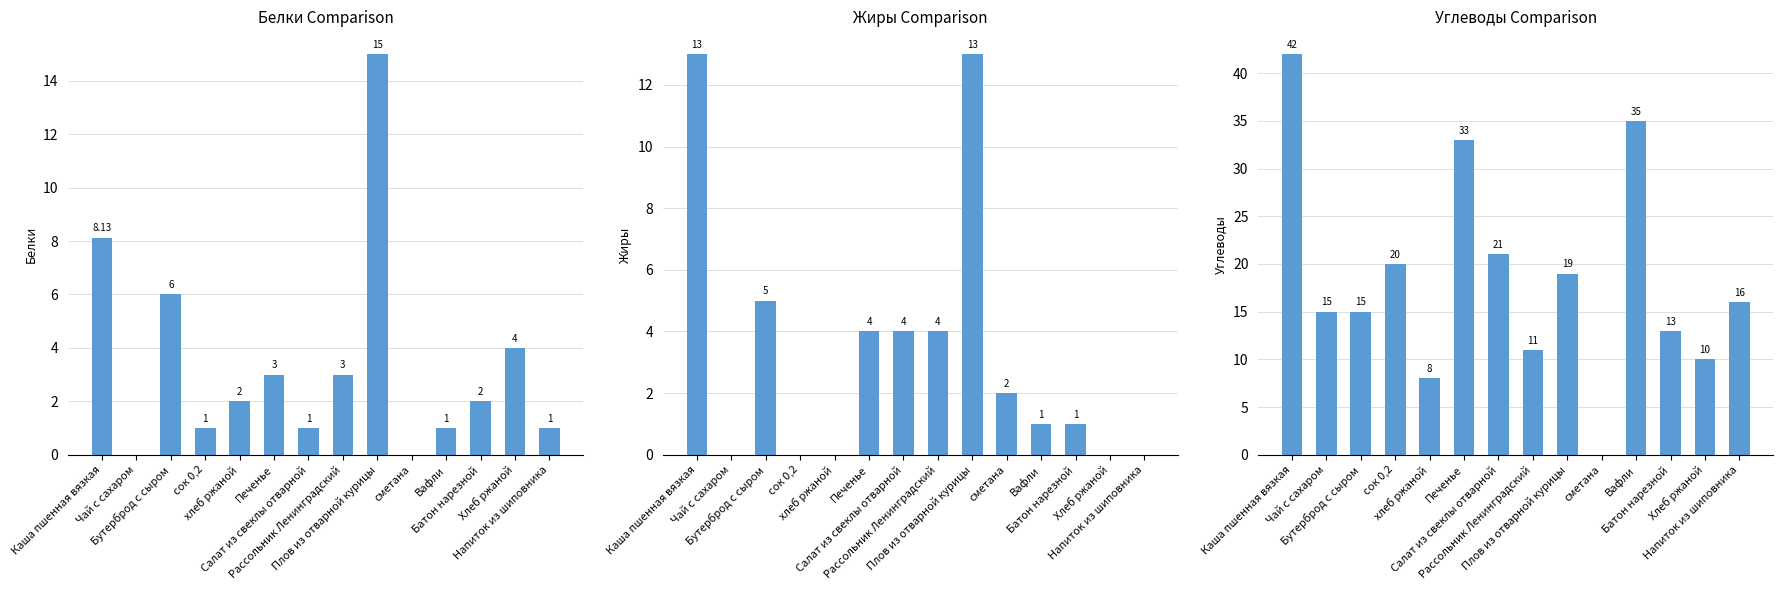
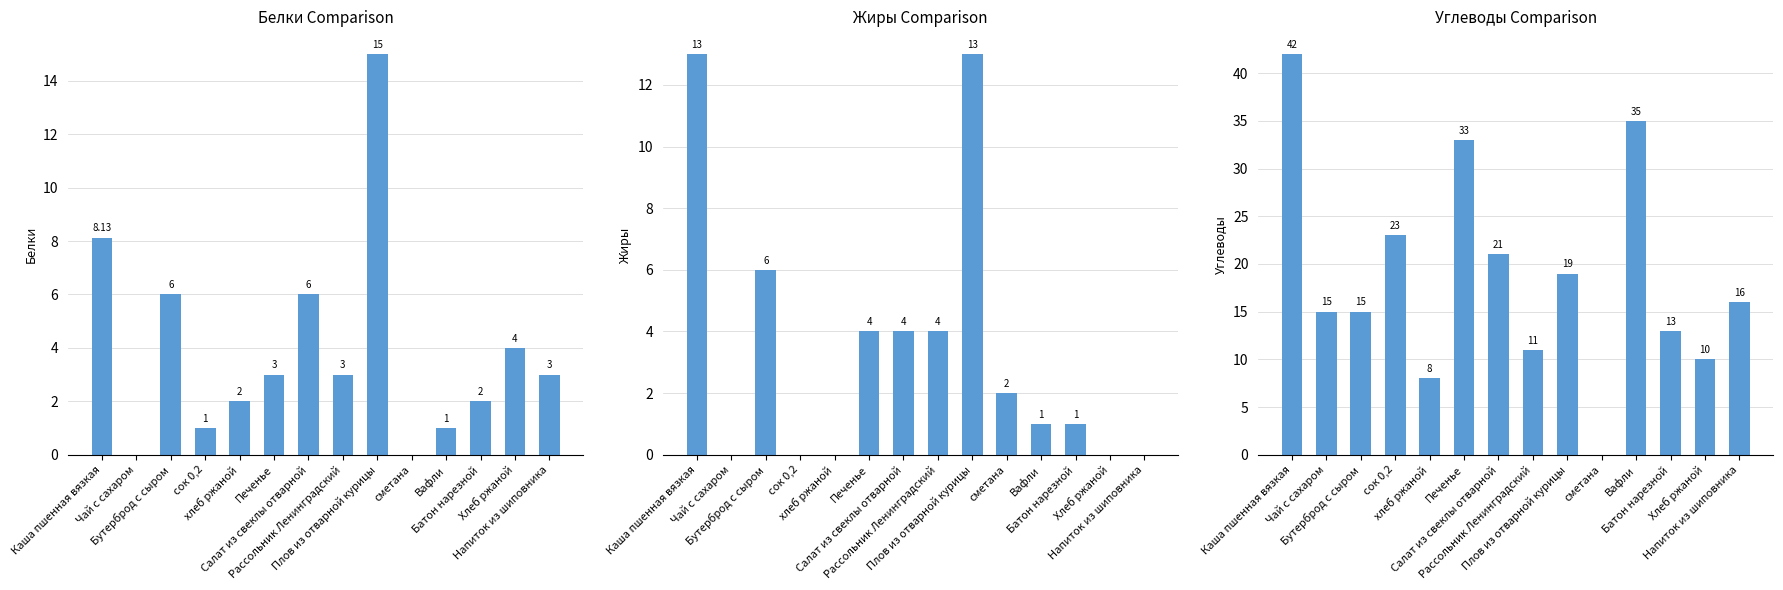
Белки Comparison, Салат из свеклы отварной: 1 -> 6
Белки Comparison, Напиток из шиповника: 1 -> 3
Жиры Comparison, Бутерброд с сыром: 5 -> 6
Углеводы Comparison, сок 0,2: 20 -> 23
